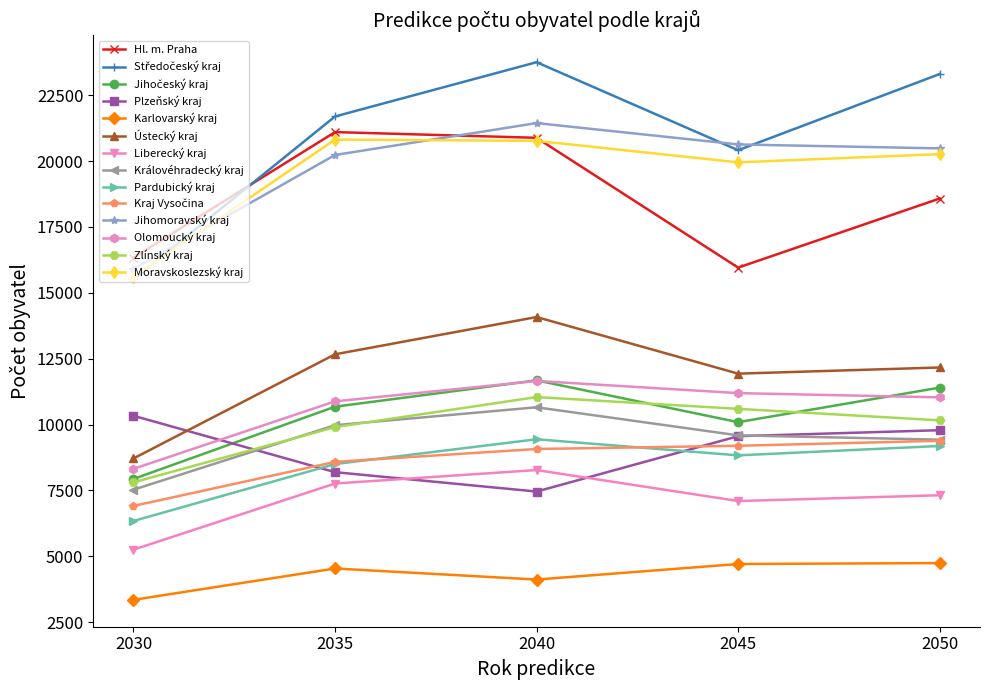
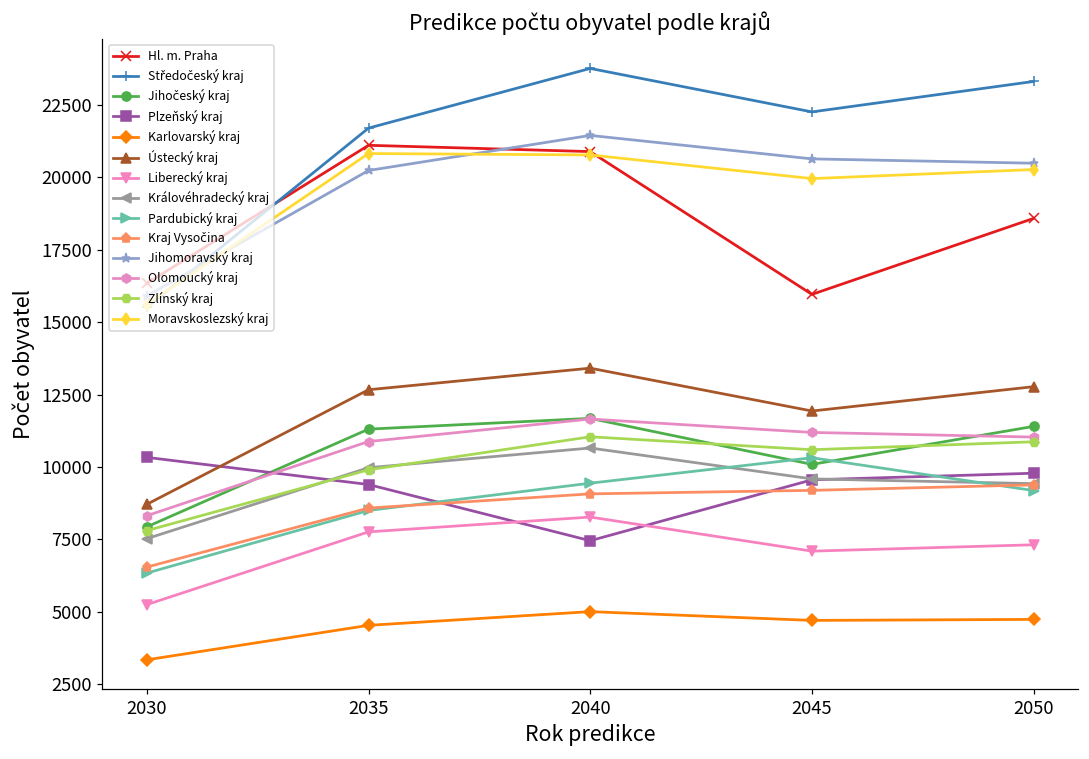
Kraj Vysočina, 2030: 6900 -> 6500
Jihočeský kraj, 2035: 10700 -> 11300
Plzeňský kraj, 2035: 8200 -> 9400
Karlovarský kraj, 2040: 4100 -> 5000
Ústecký kraj, 2040: 14100 -> 13400
Středočeský kraj, 2045: 20400 -> 22200
Pardubický kraj, 2045: 8800 -> 10300
Ústecký kraj, 2050: 12200 -> 12800
Zlínský kraj, 2050: 10200 -> 10900
